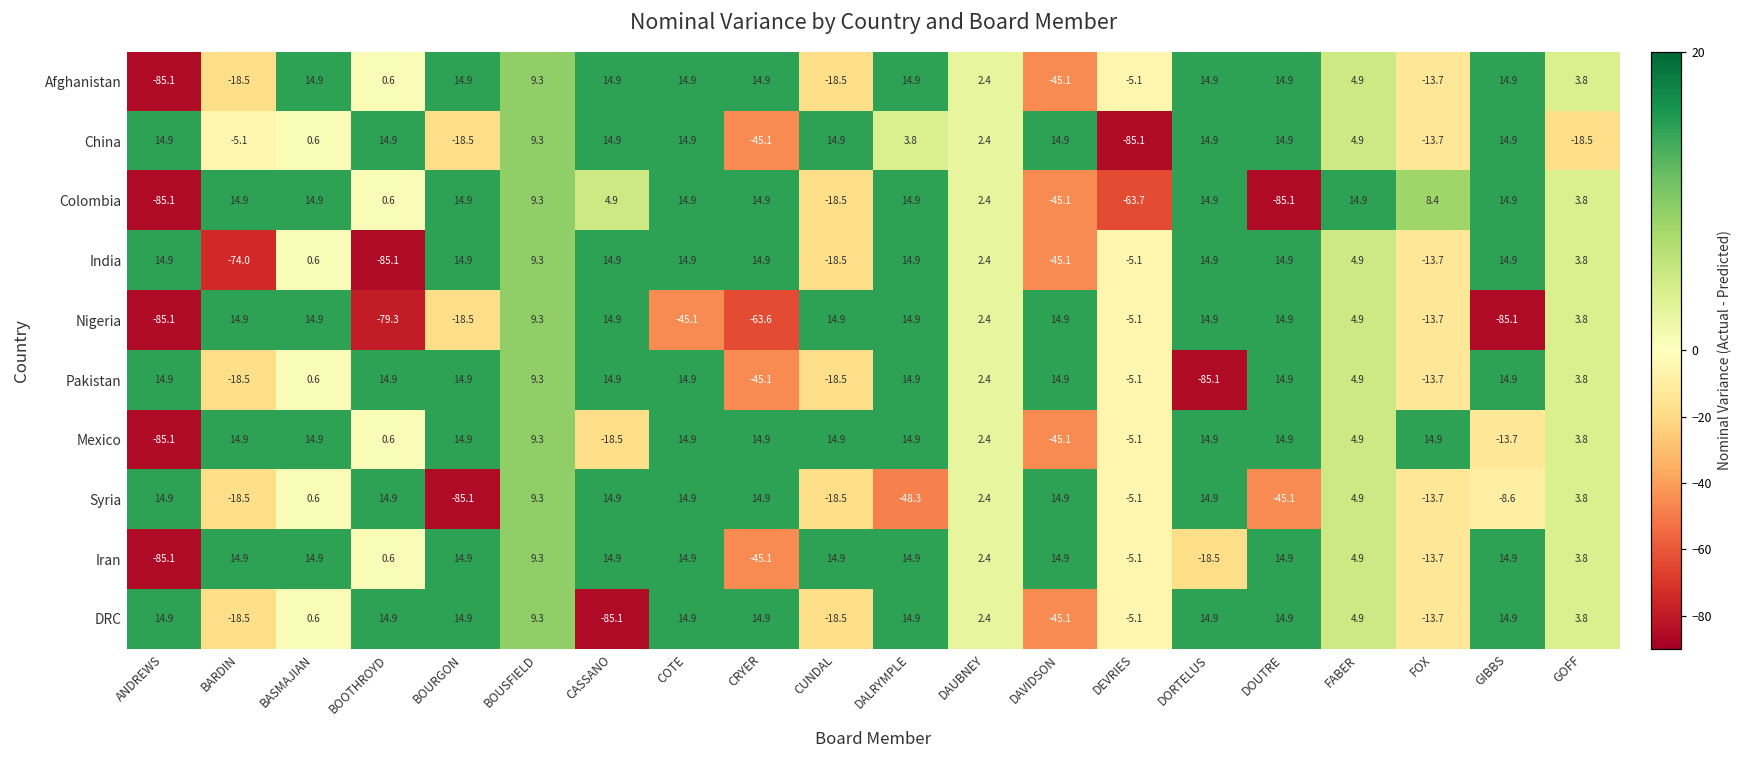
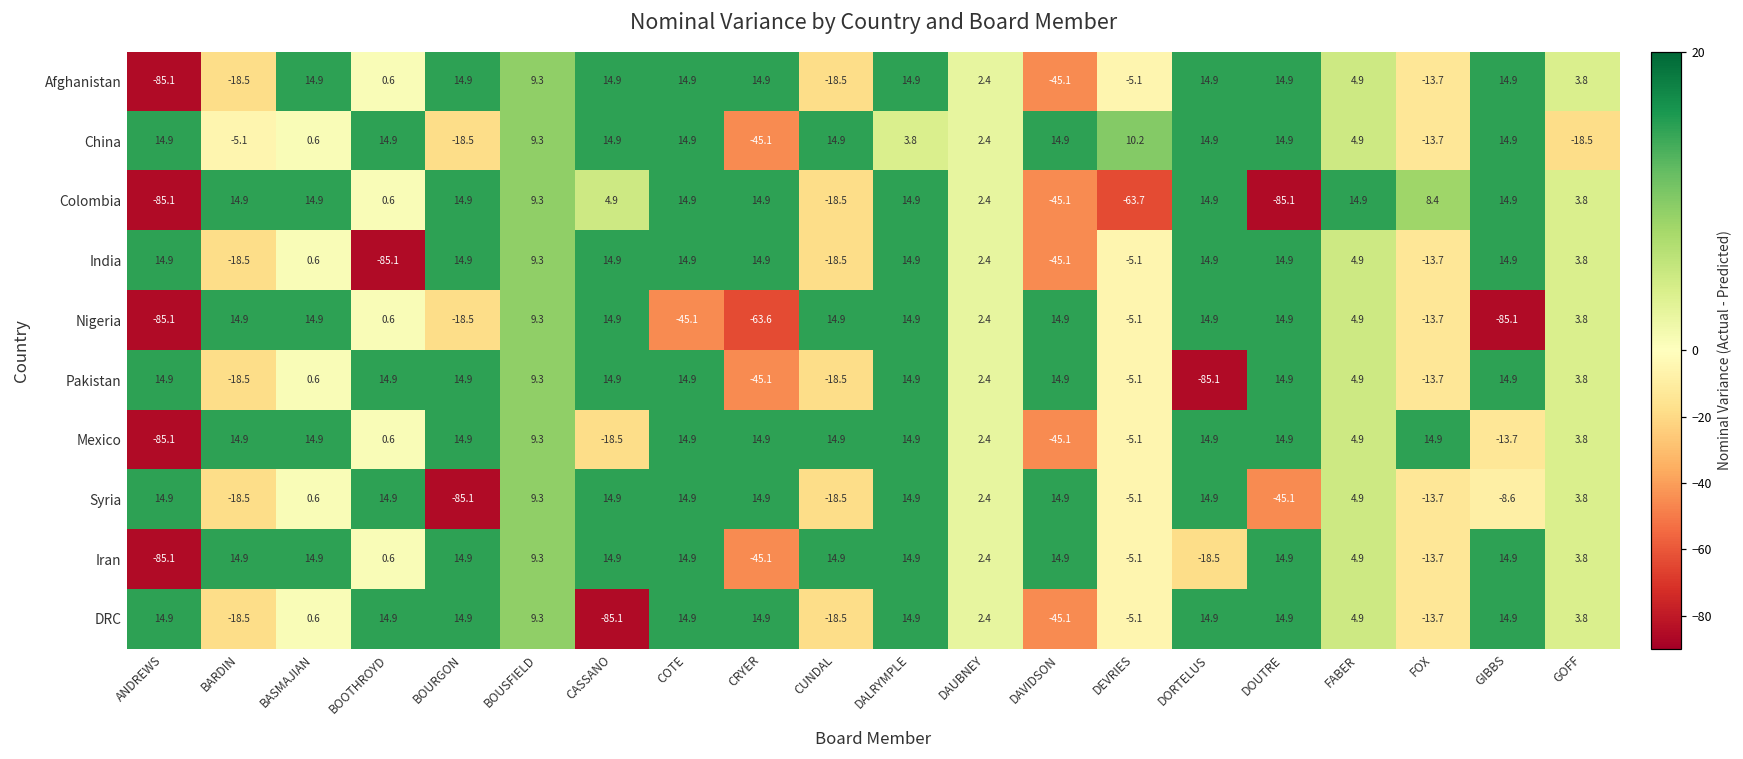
China, DEVRIES: -85.1 -> 10.2
India, BARDIN: -74.0 -> -18.5
Nigeria, BOOTHROYD: -79.3 -> 0.6
Syria, DALRYMPLE: -48.3 -> 14.9
